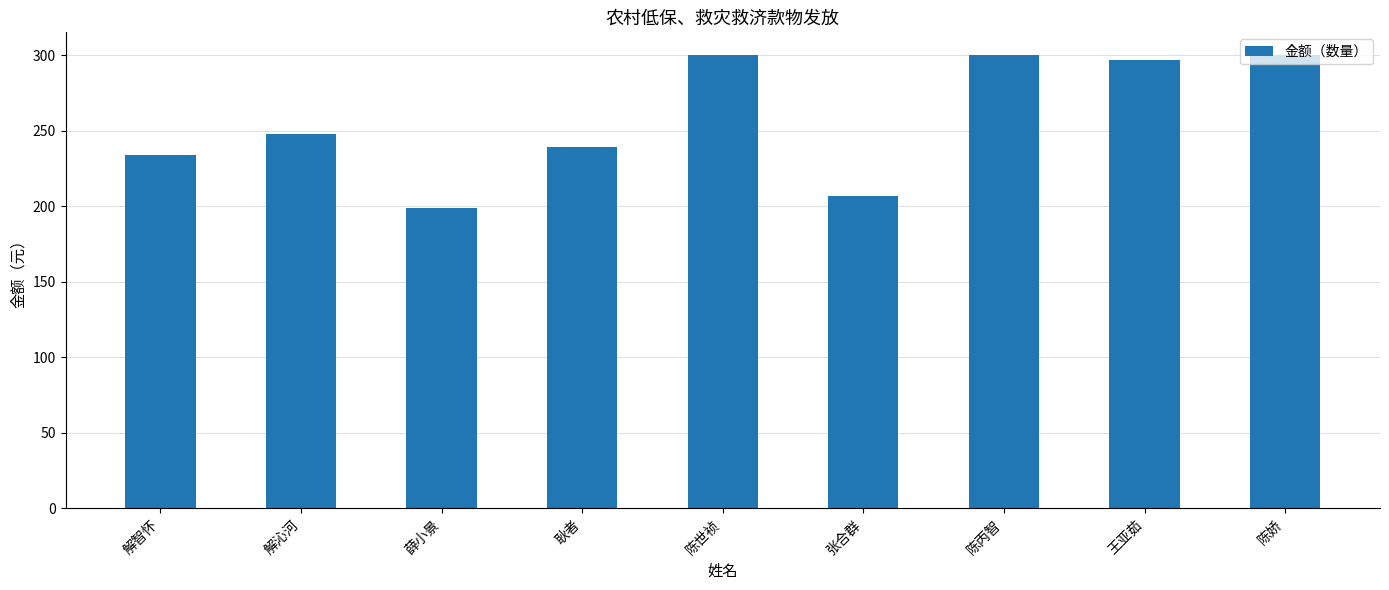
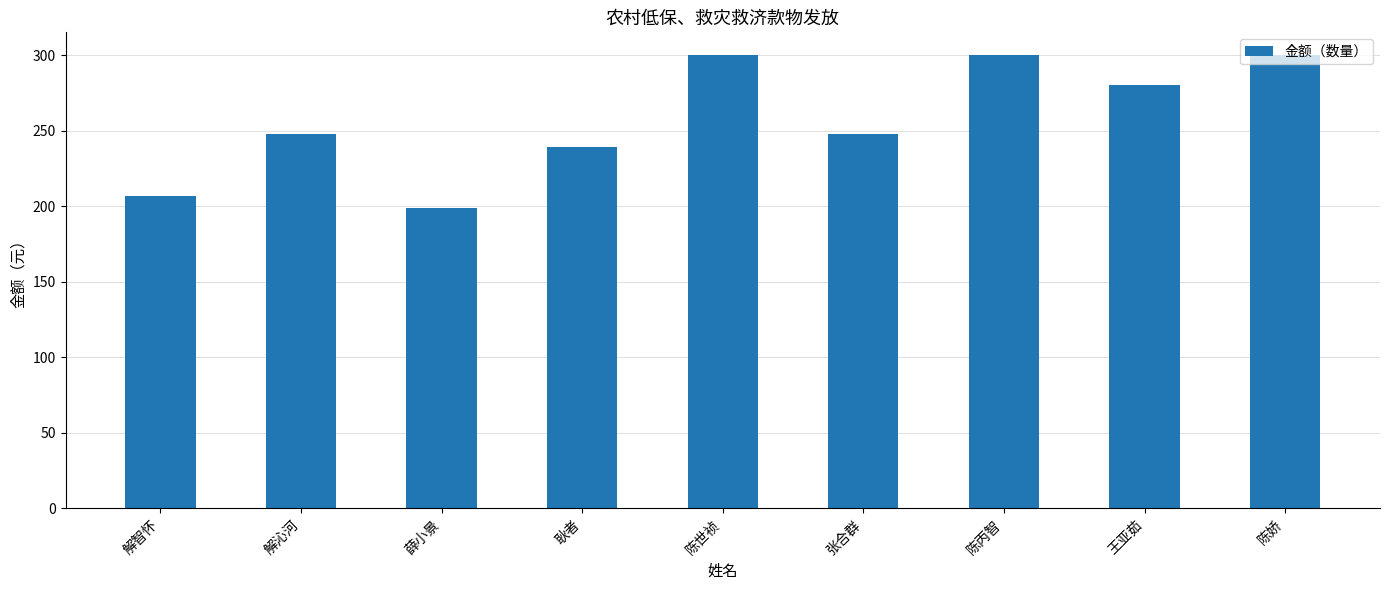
解智怀: 234 -> 207
张合群: 207 -> 248
王亚茹: 297 -> 280
